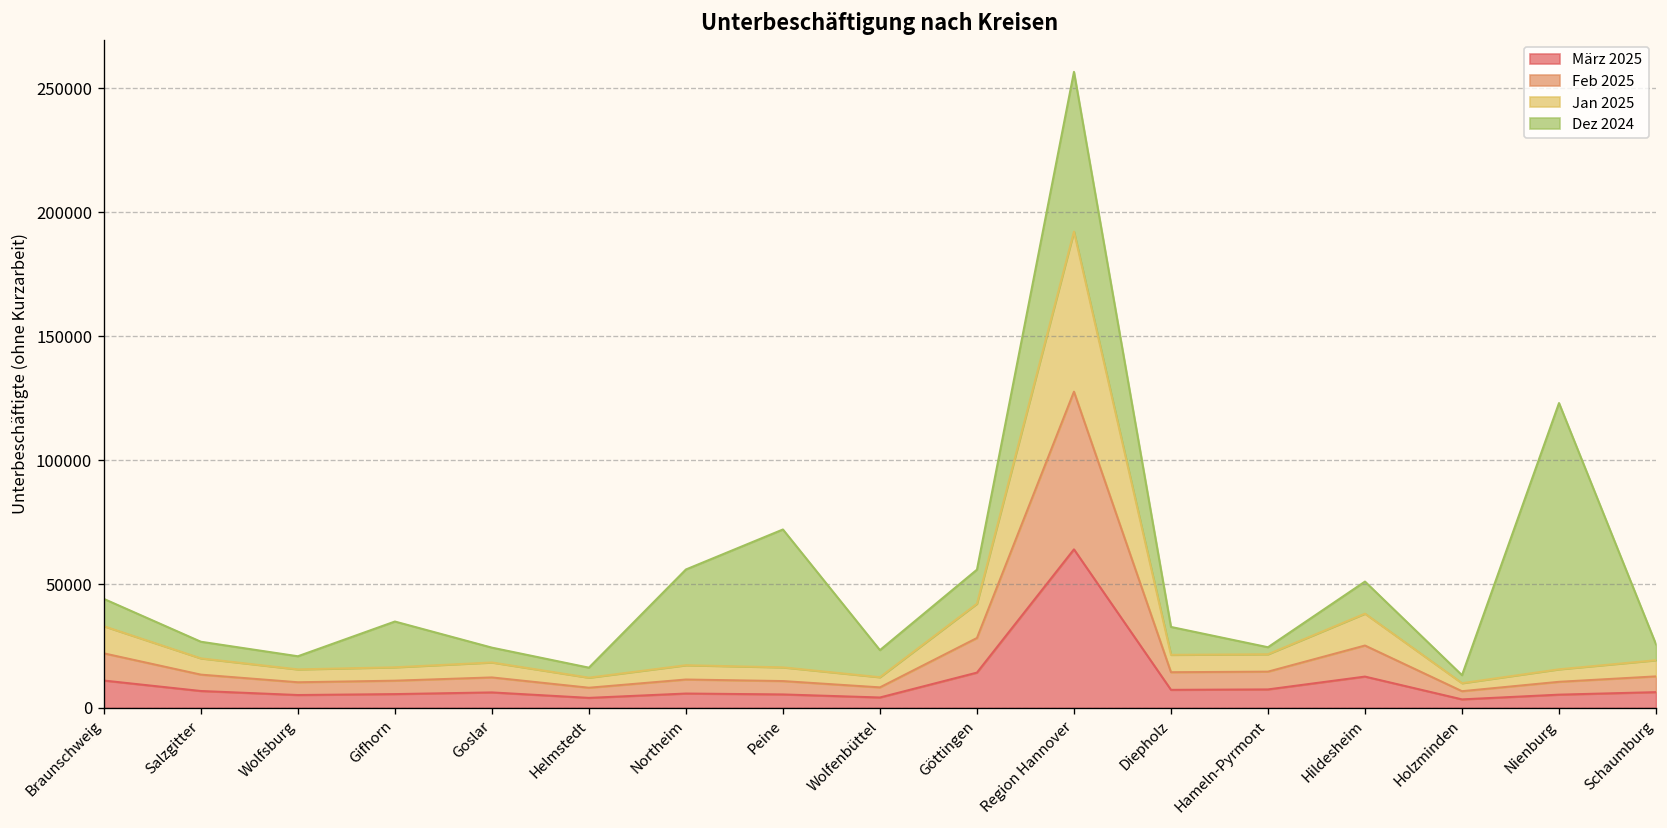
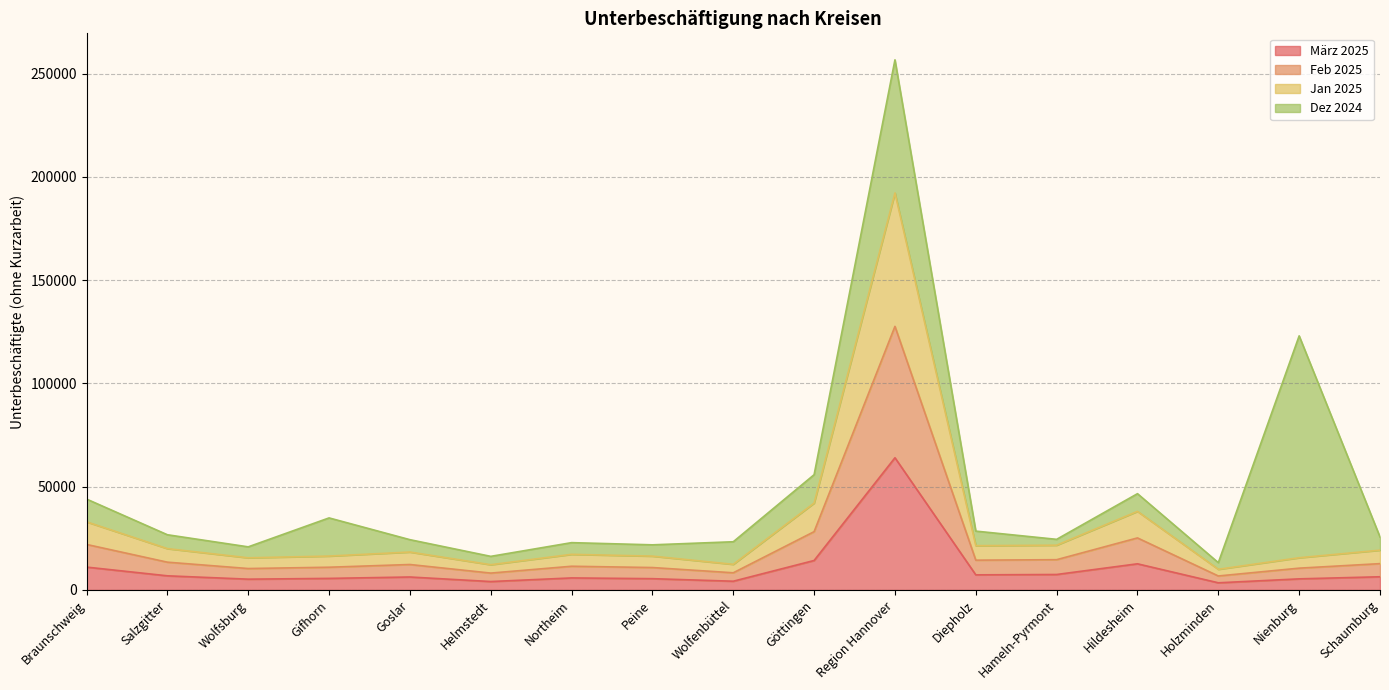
Dez 2024, Northeim: 39000 -> 6000
Dez 2024, Peine: 56000 -> 5000
Dez 2024, Diepholz: 11000 -> 7000
Dez 2024, Hildesheim: 13000 -> 9000
